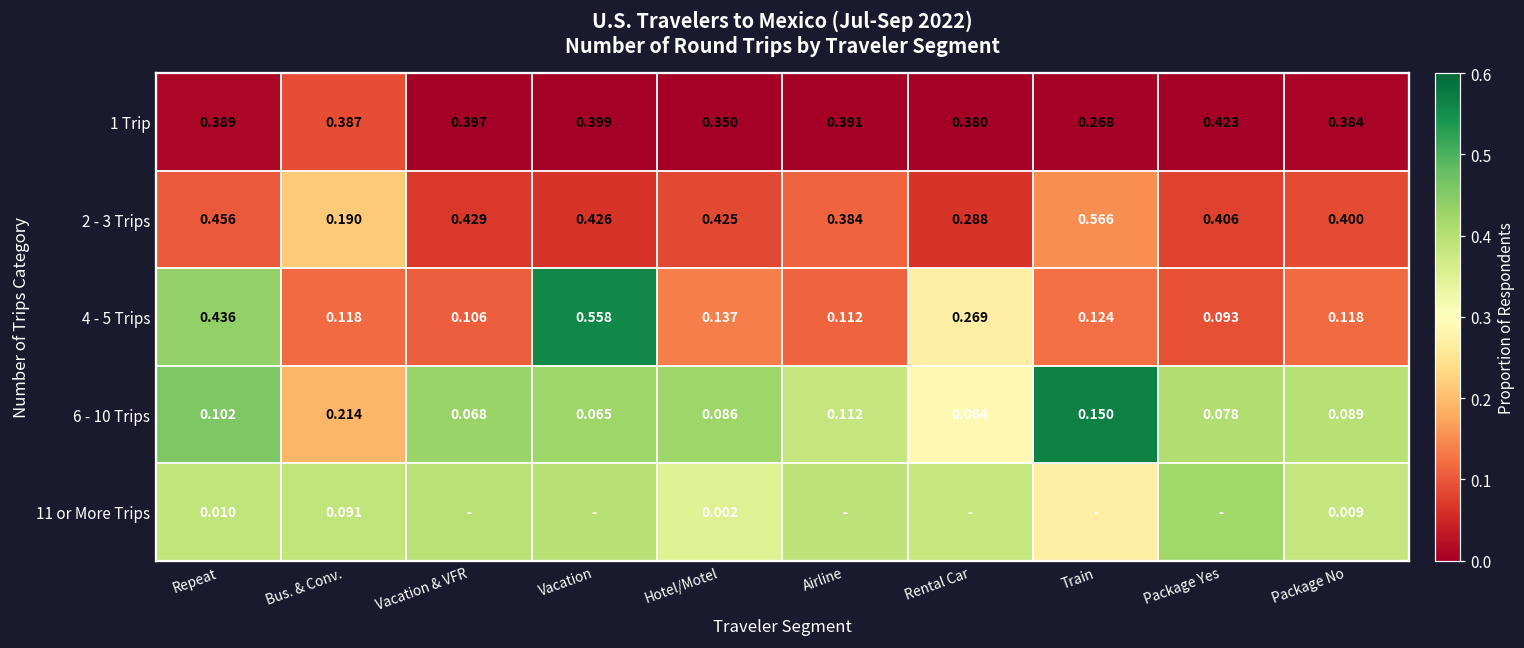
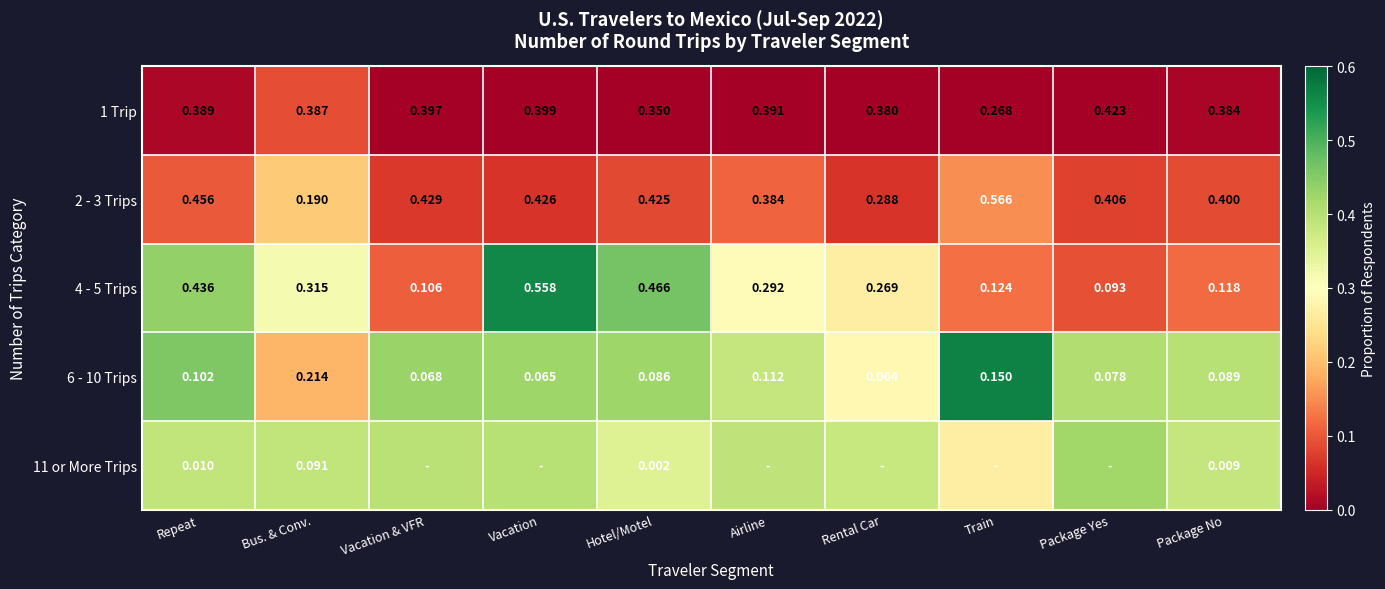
4 - 5 Trips, Bus. & Conv.: 0.118 -> 0.315
4 - 5 Trips, Hotel/Motel: 0.137 -> 0.466
4 - 5 Trips, Airline: 0.112 -> 0.292
